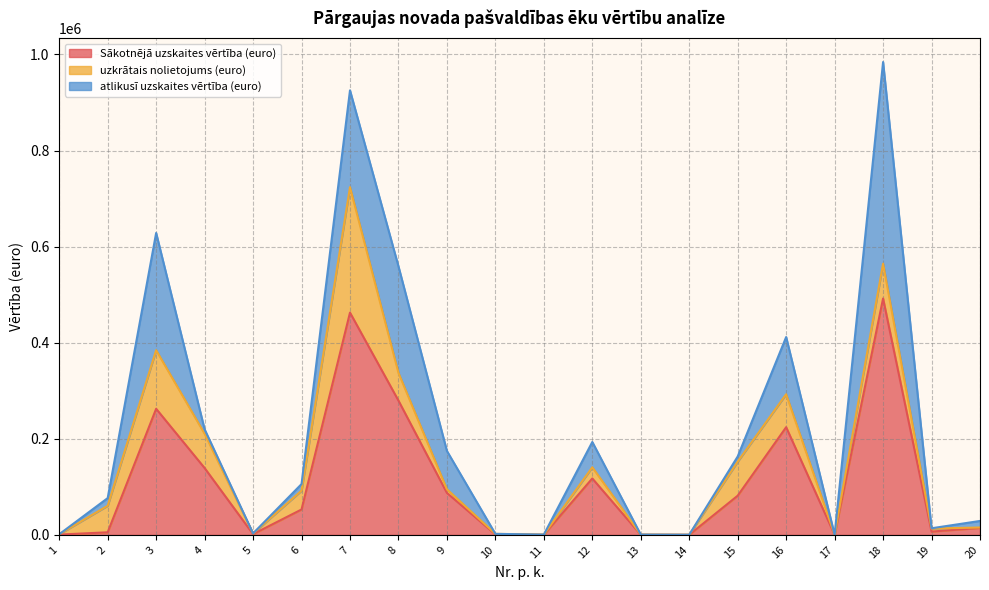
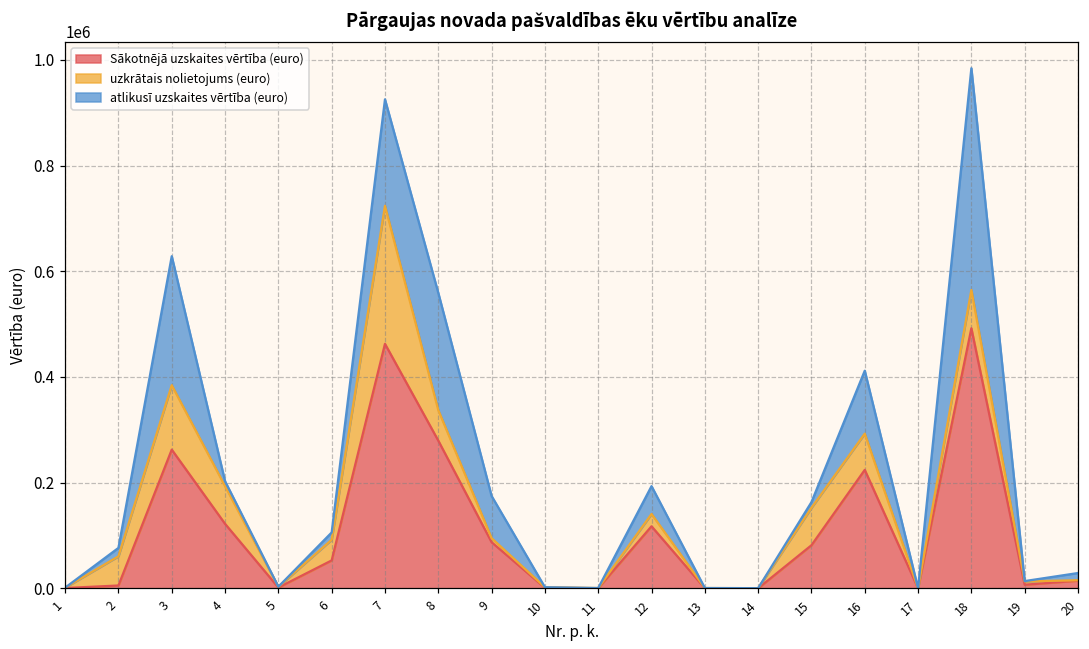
Sākotnējā uzskaites vērtība (euro), 4: 140000 -> 120000
